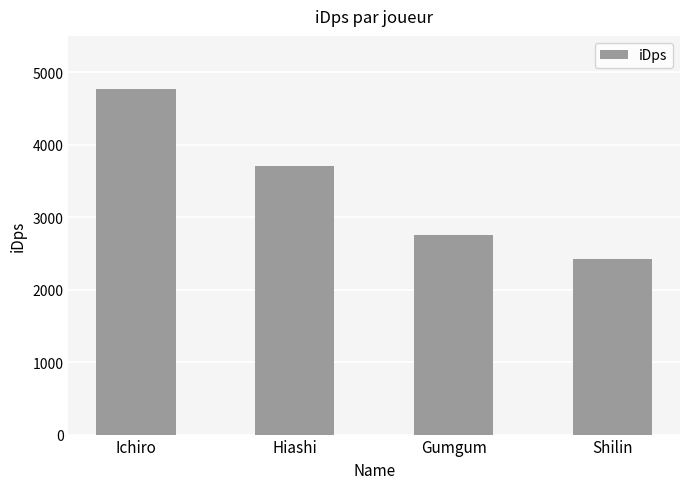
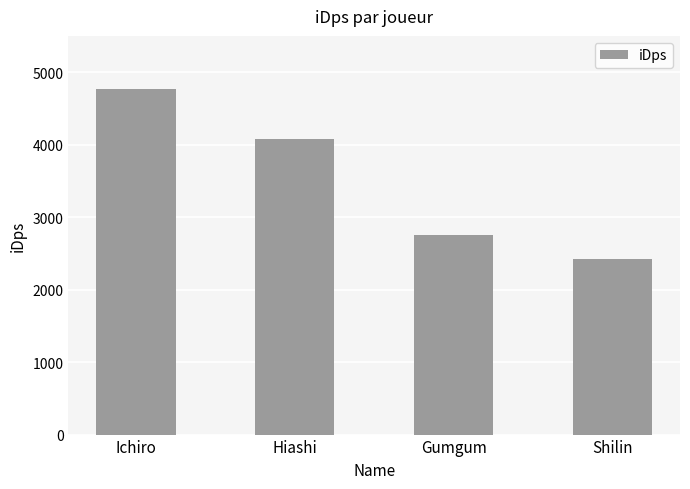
Hiashi: 3700 -> 4100
